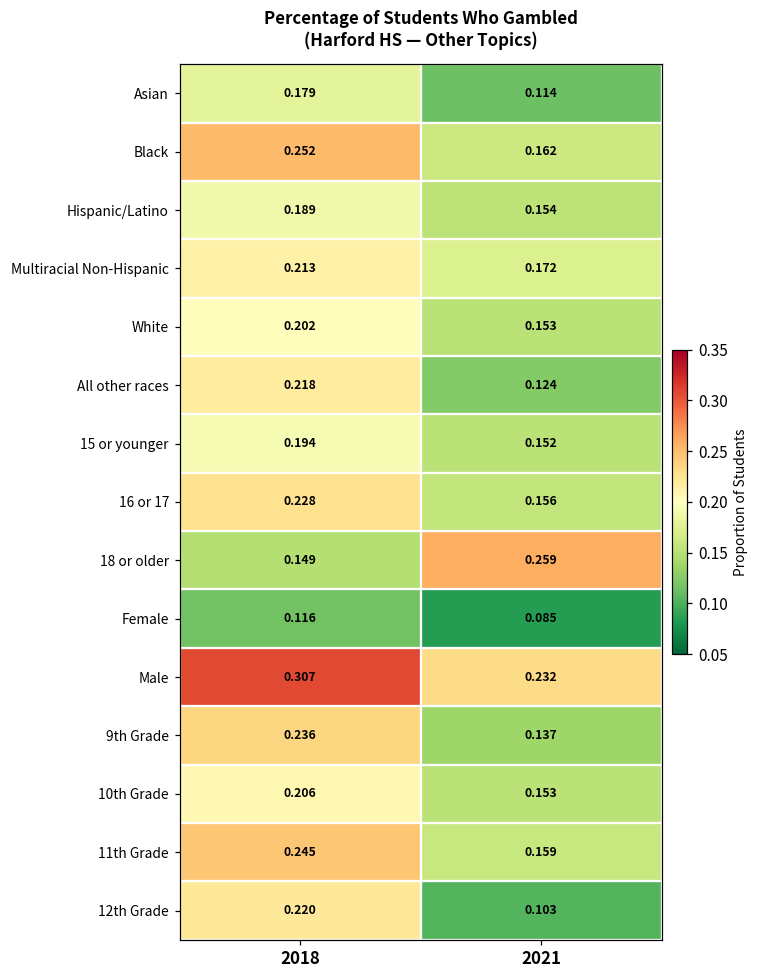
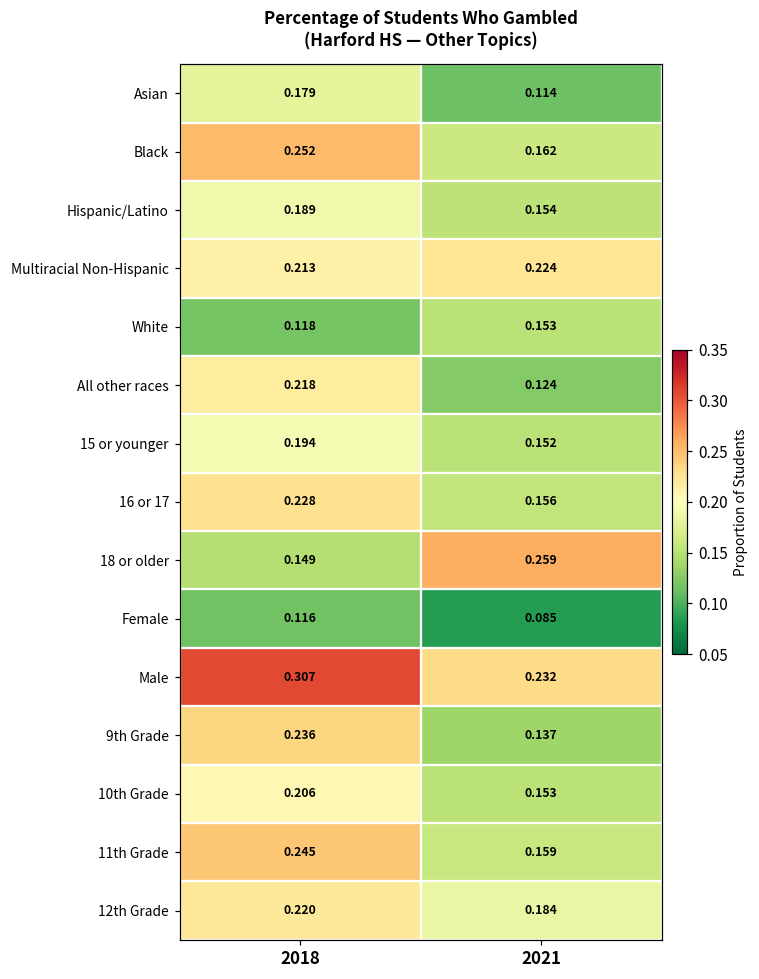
Multiracial Non-Hispanic, 2021: 0.172 -> 0.224
White, 2018: 0.202 -> 0.118
12th Grade, 2021: 0.103 -> 0.184
